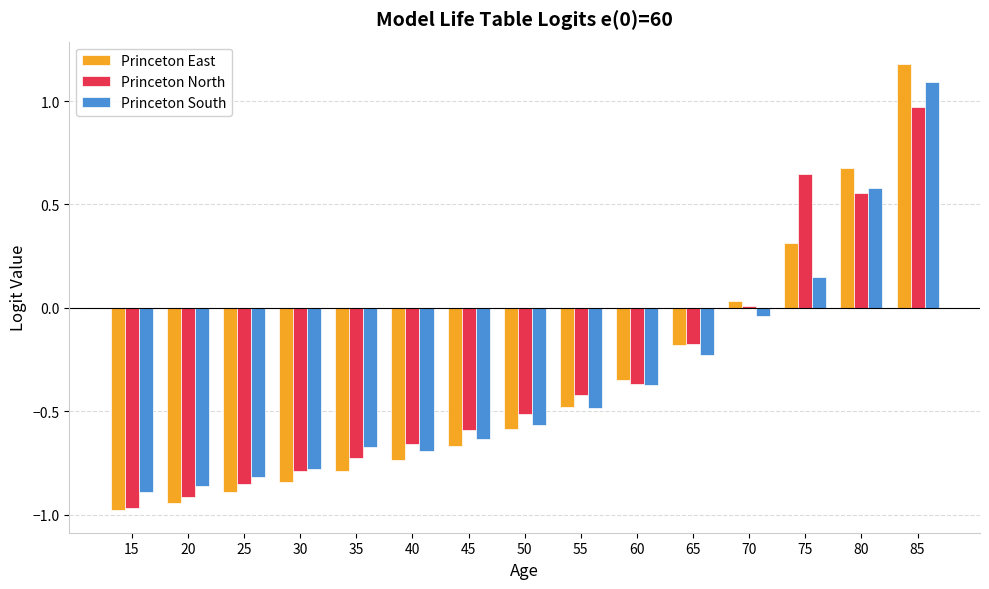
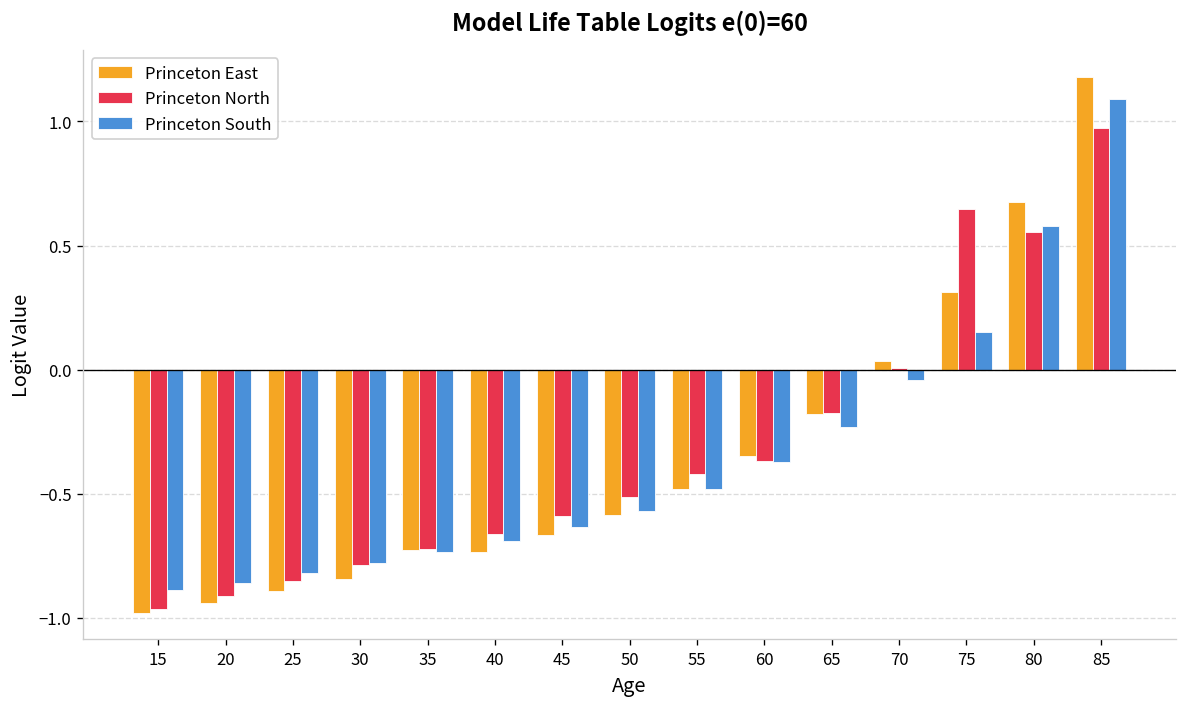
Princeton East, 35: -0.79 -> -0.73
Princeton South, 35: -0.67 -> -0.74
